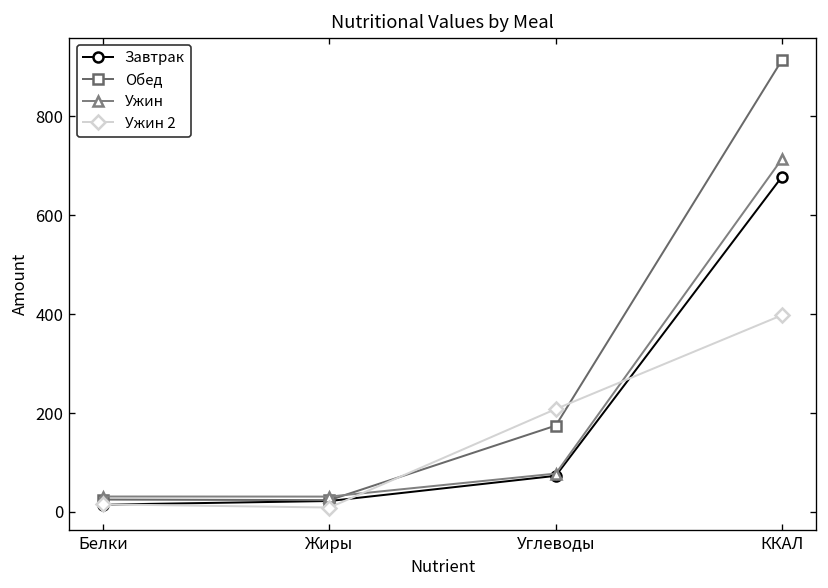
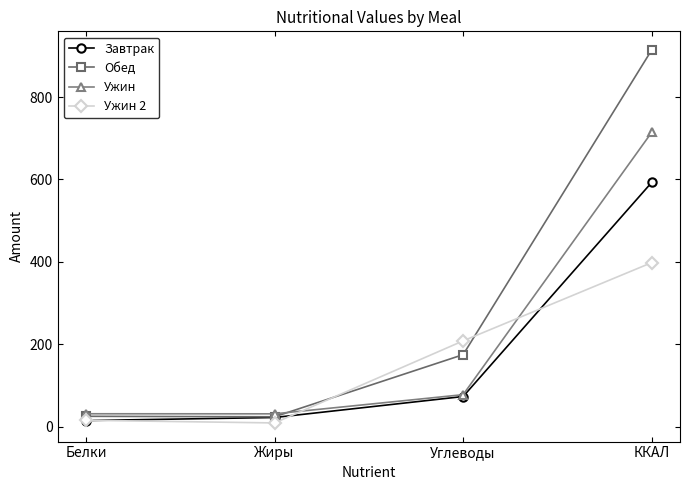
Завтрак, ККАЛ: 680 -> 590
